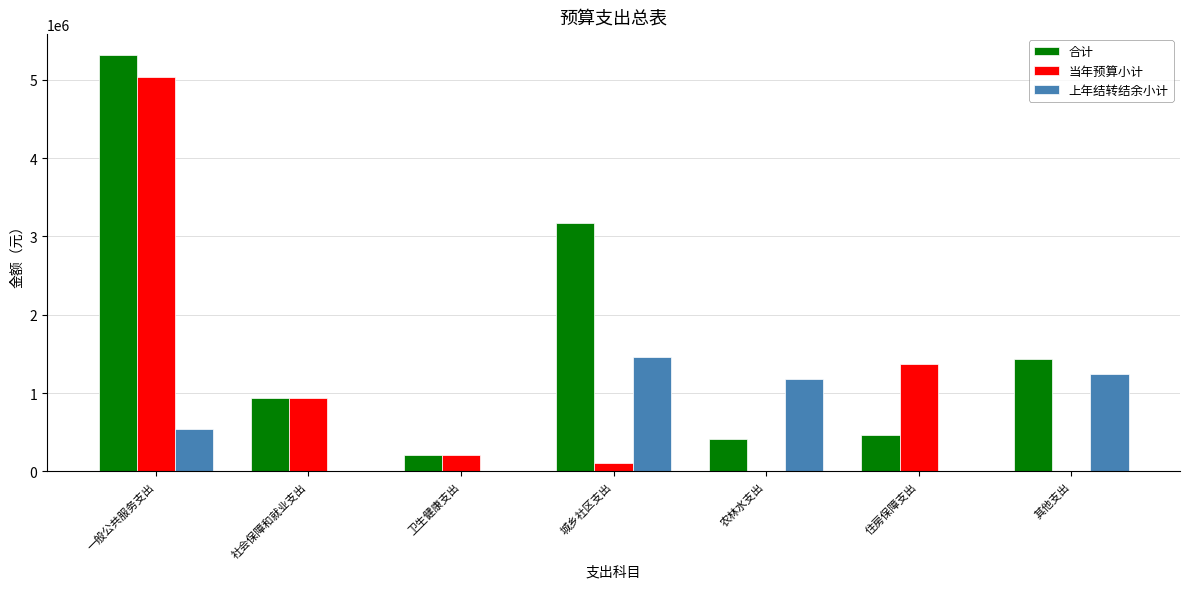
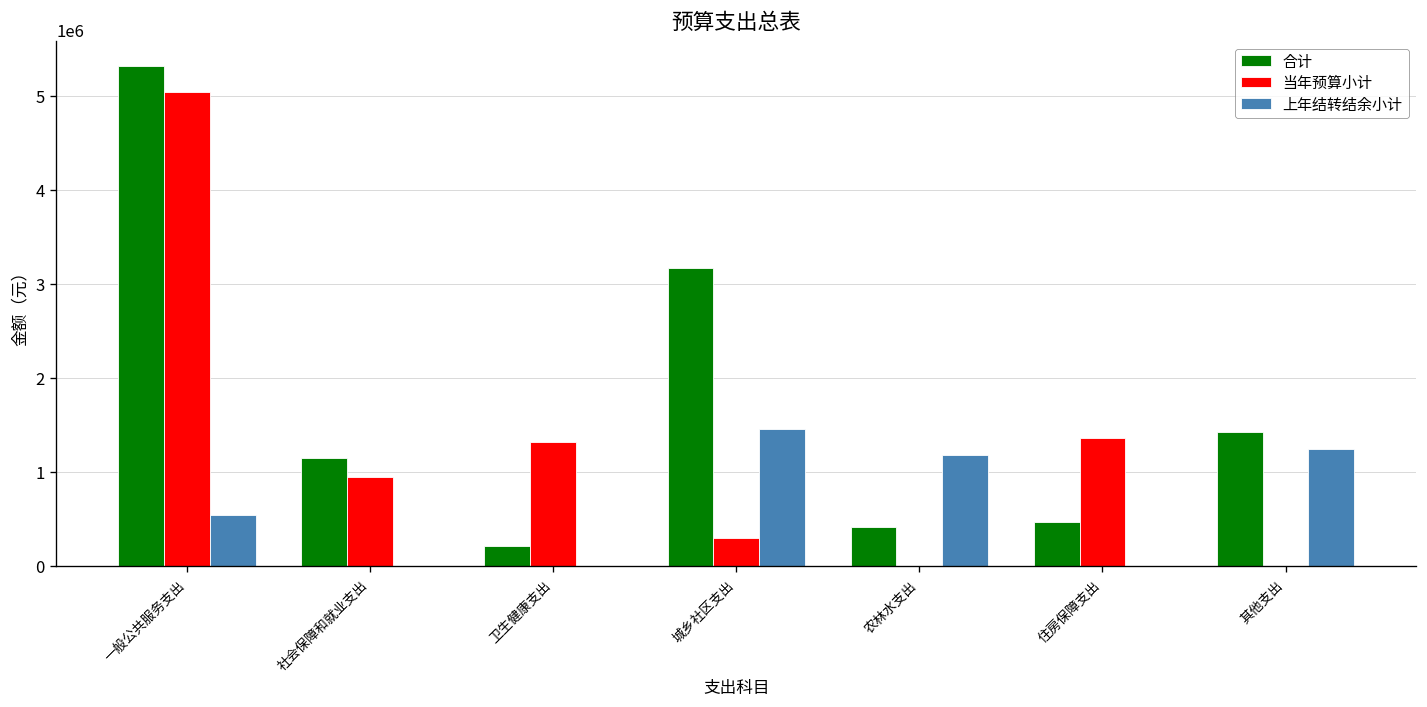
合计, 社会保障和就业支出: 900000 -> 1100000
当年预算小计, 卫生健康支出: 200000 -> 1300000
当年预算小计, 城乡社区支出: 100000 -> 300000
